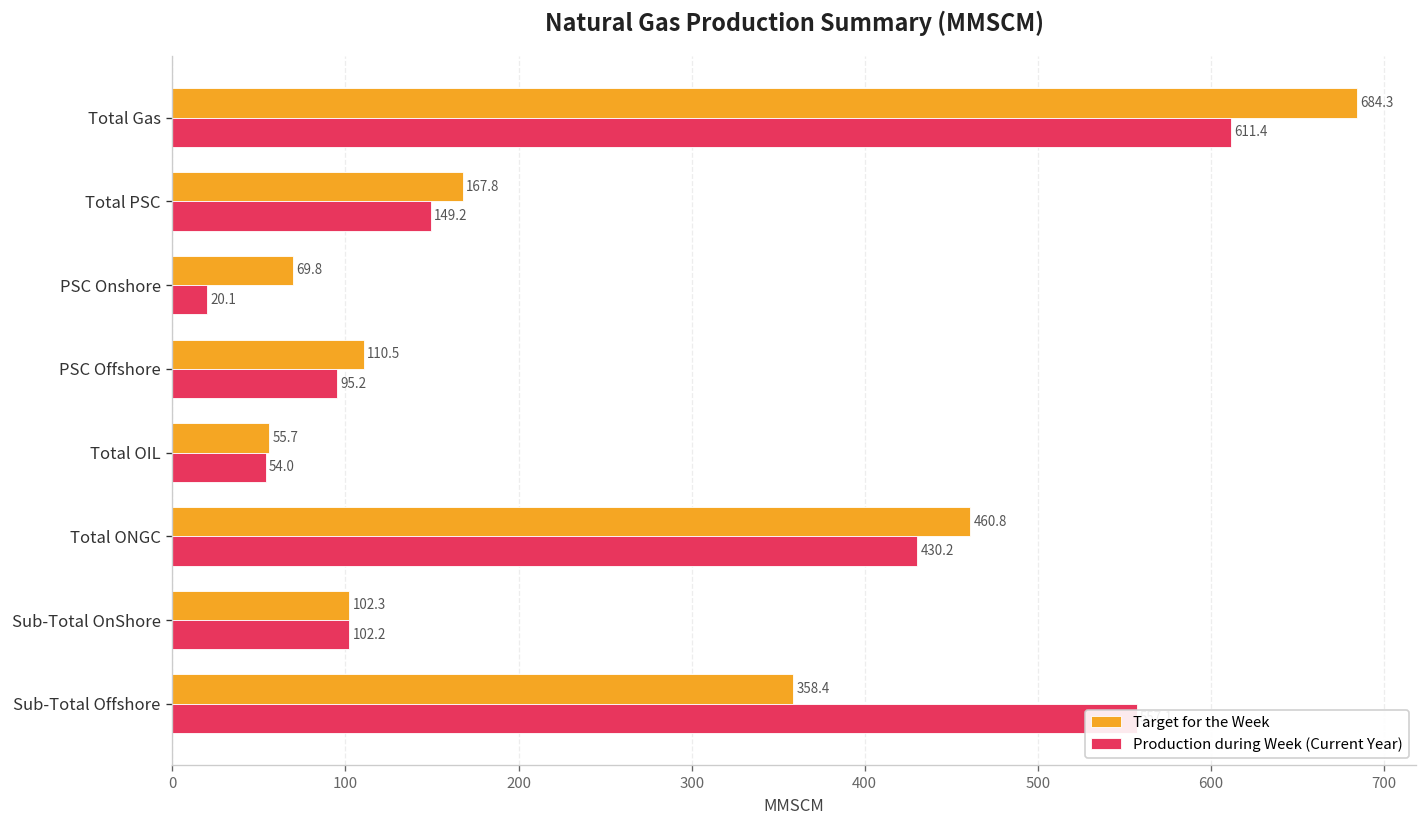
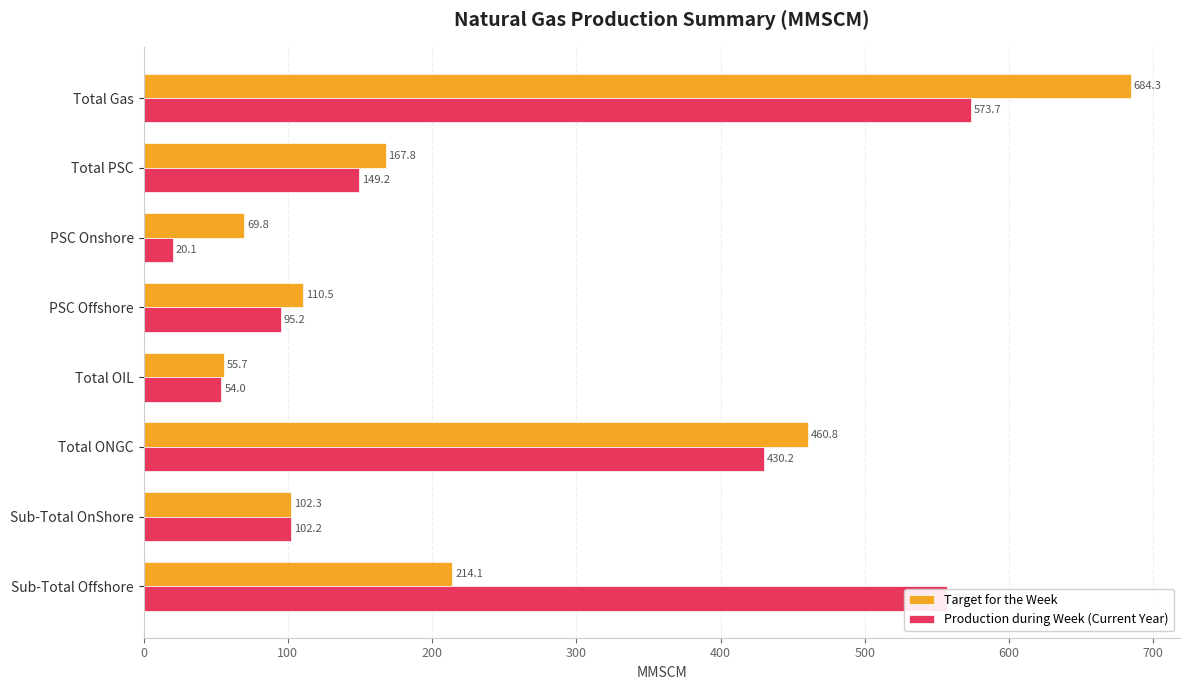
Production during Week (Current Year), Total Gas: 611.4 -> 573.7
Target for the Week, Sub-Total Offshore: 358.4 -> 214.1
